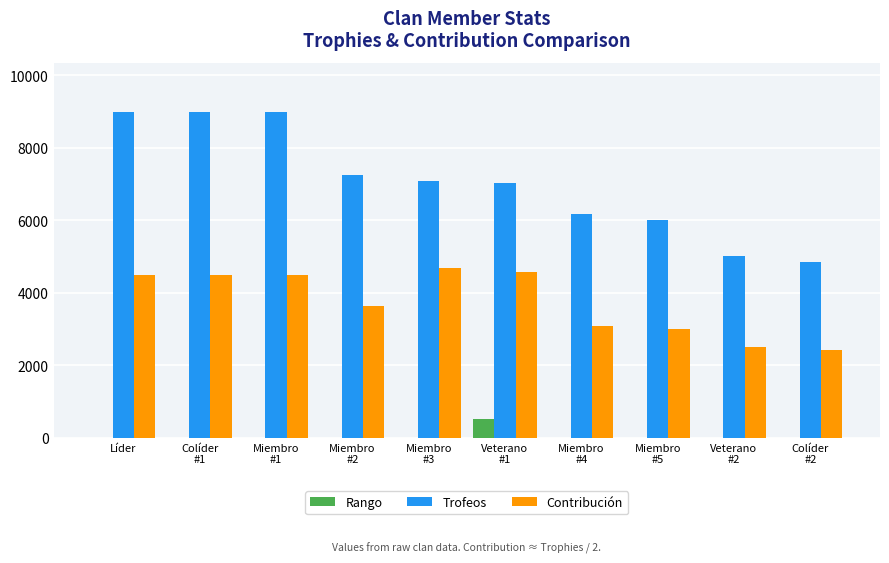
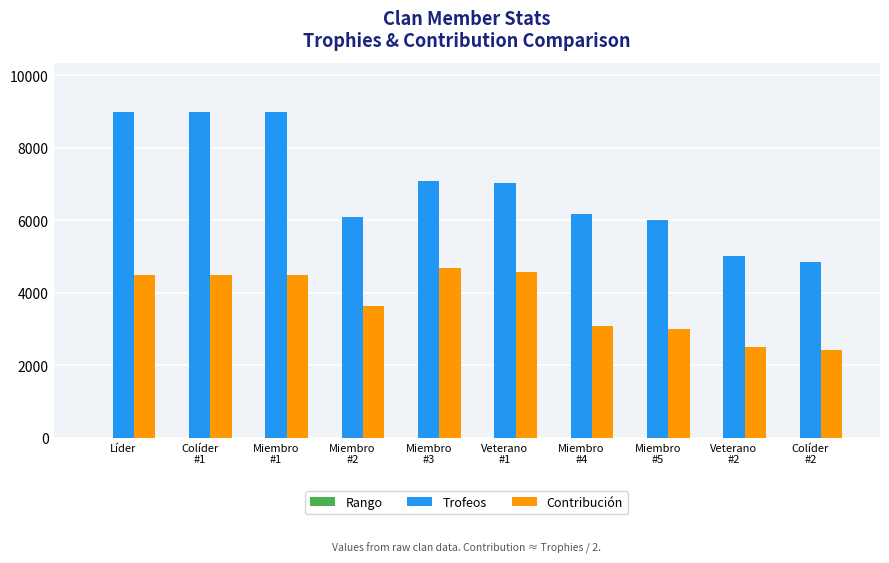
Trofeos, Miembro #2: 7300 -> 6100
Rango, Veterano #1: 500 -> 0
